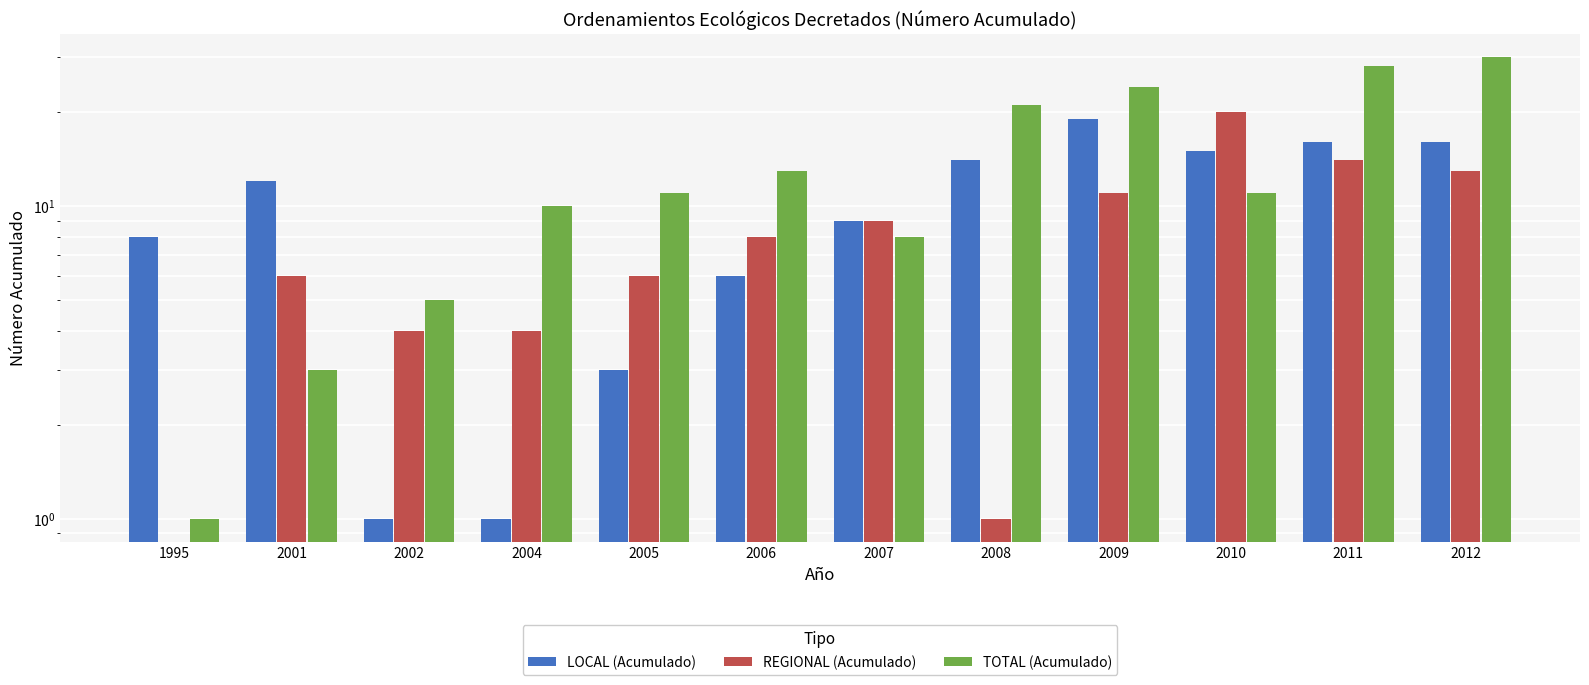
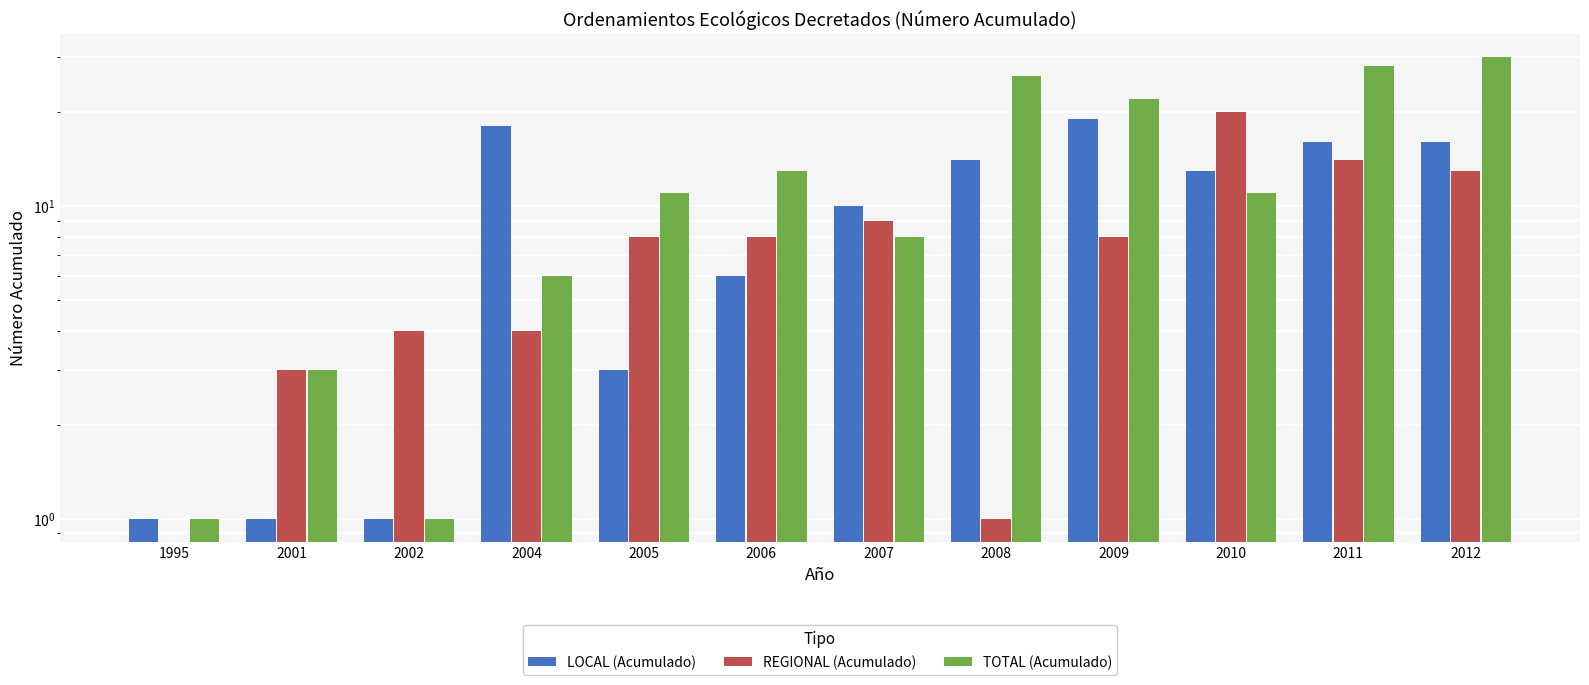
LOCAL (Acumulado), 1995: 8 -> 1
LOCAL (Acumulado), 2001: 12 -> 1
REGIONAL (Acumulado), 2001: 6 -> 3
TOTAL (Acumulado), 2002: 5 -> 1
LOCAL (Acumulado), 2004: 1 -> 18
TOTAL (Acumulado), 2004: 10 -> 6
REGIONAL (Acumulado), 2005: 6 -> 8
LOCAL (Acumulado), 2007: 9 -> 10
TOTAL (Acumulado), 2008: 21 -> 26
REGIONAL (Acumulado), 2009: 11 -> 8
TOTAL (Acumulado), 2009: 24 -> 22
LOCAL (Acumulado), 2010: 15 -> 13
